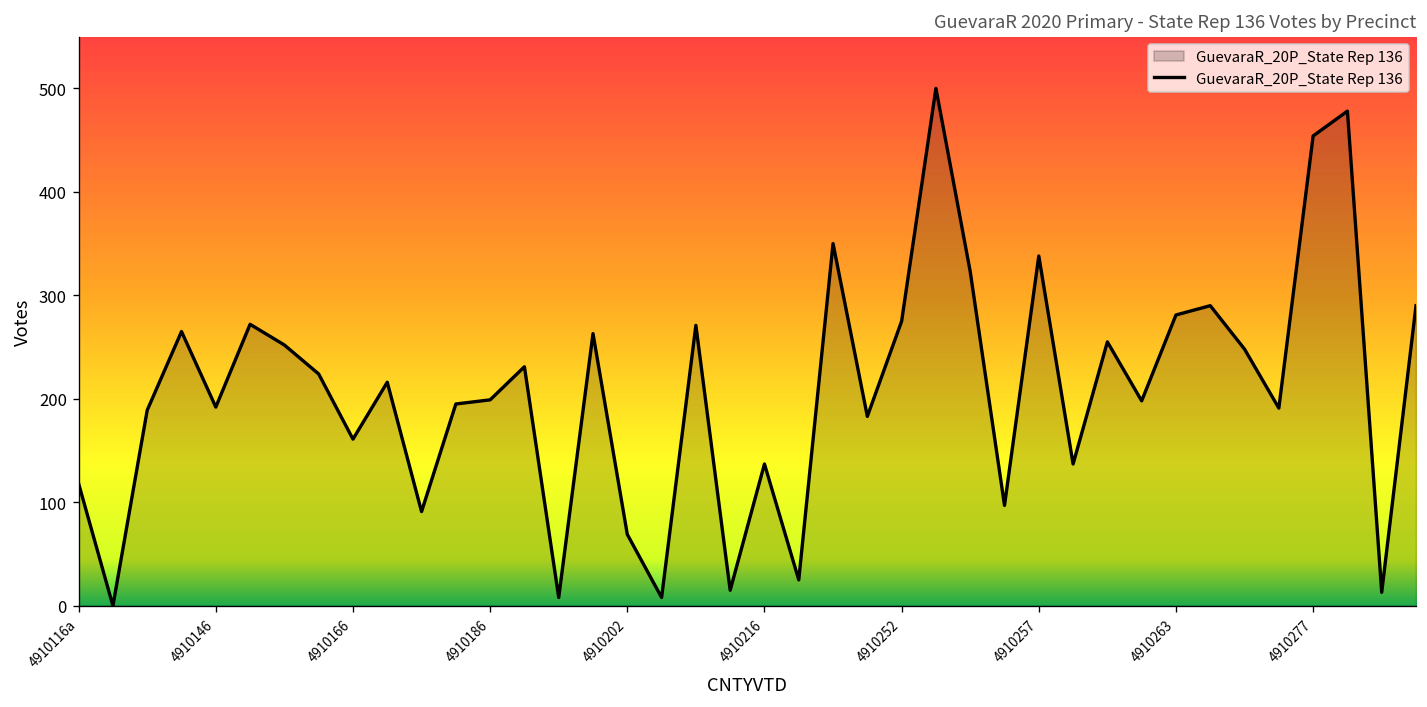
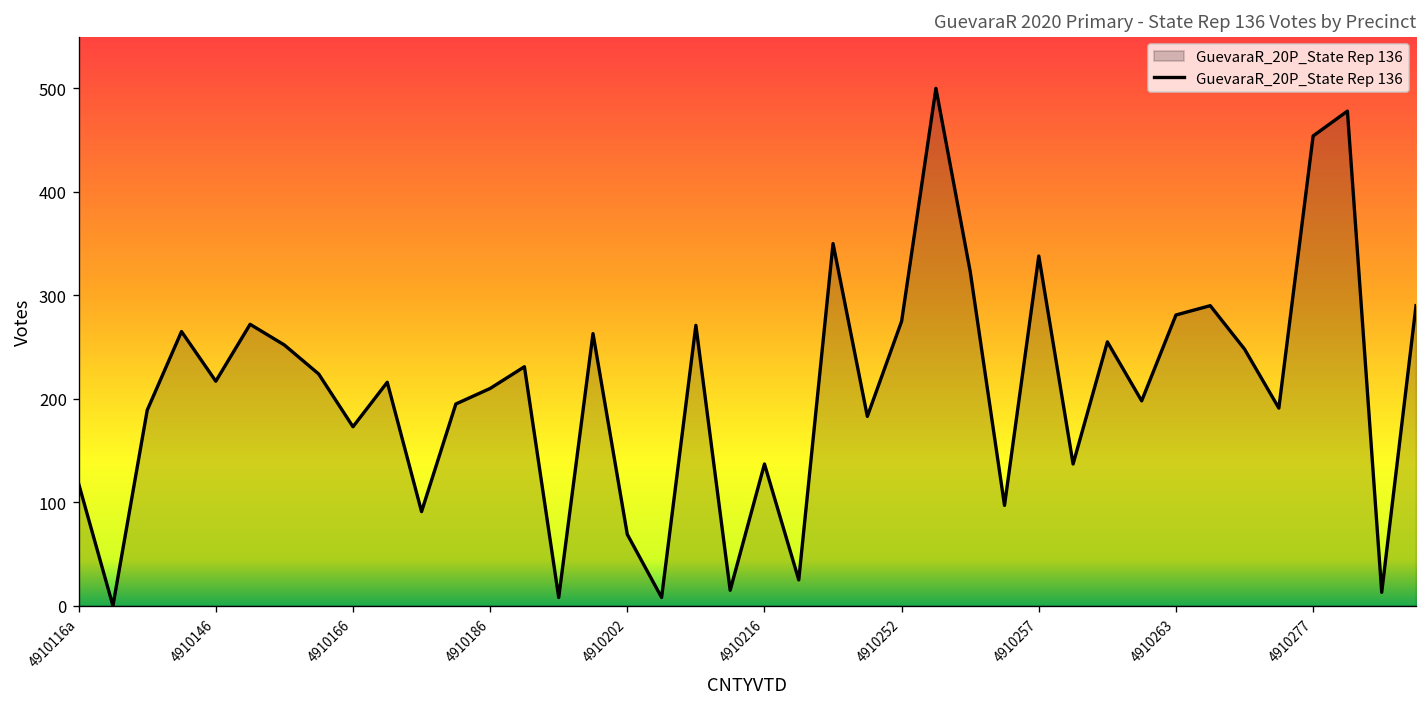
4910146: 190 -> 220
4910166: 160 -> 170
4910186: 200 -> 210
